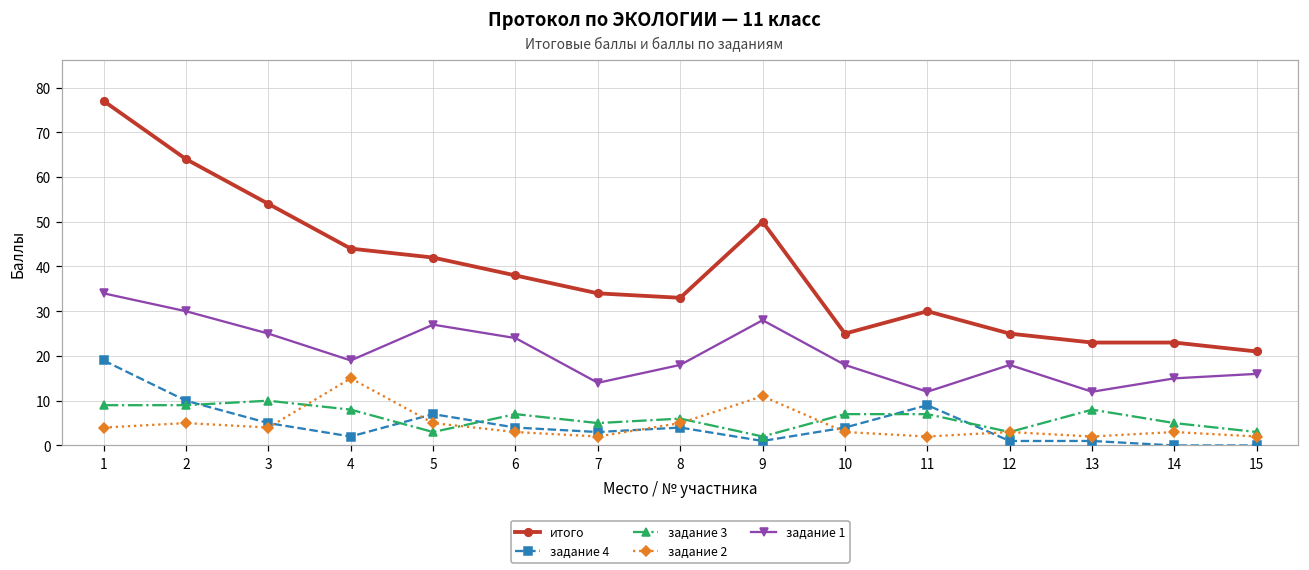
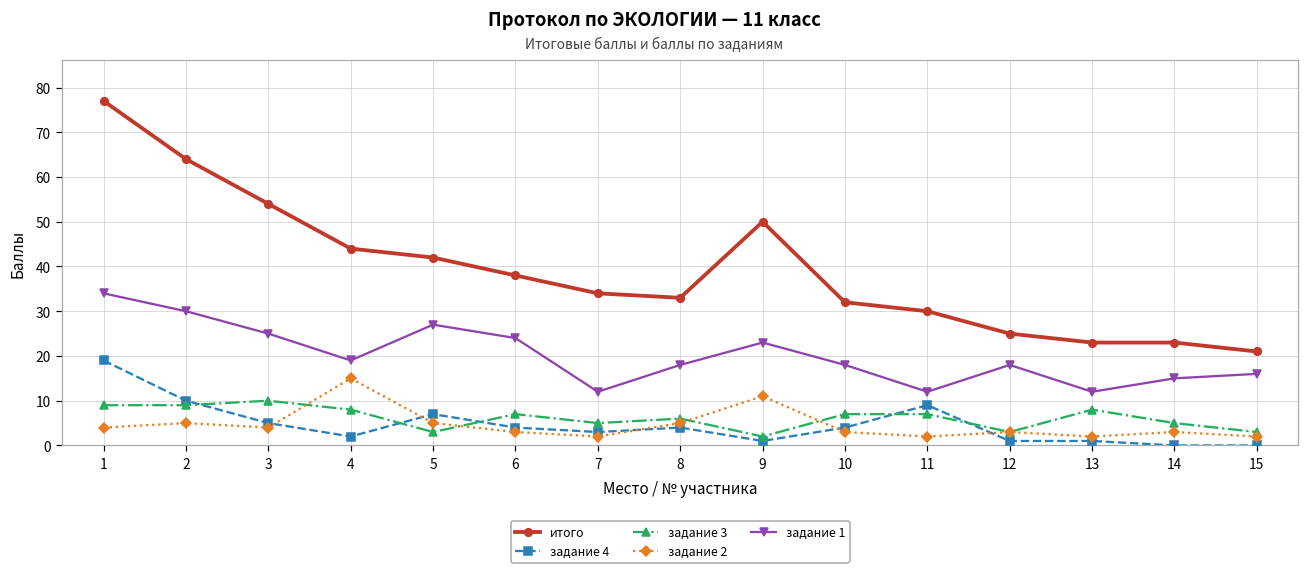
задание 1, 7: 14 -> 12
задание 1, 9: 28 -> 23
итого, 10: 25 -> 32
